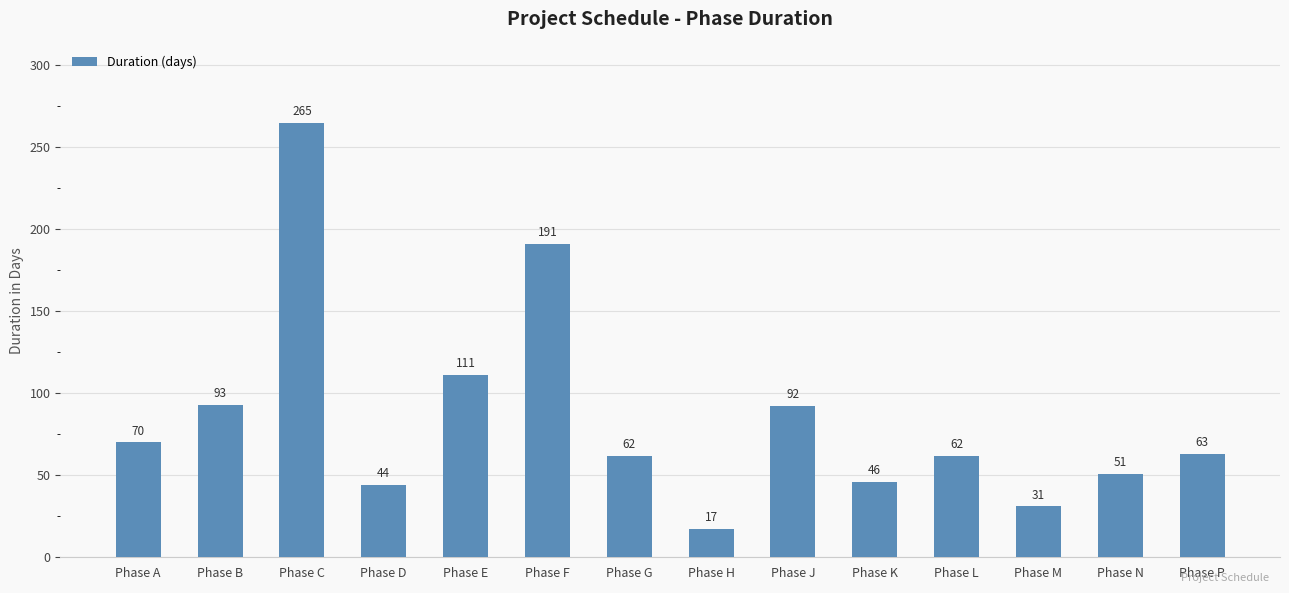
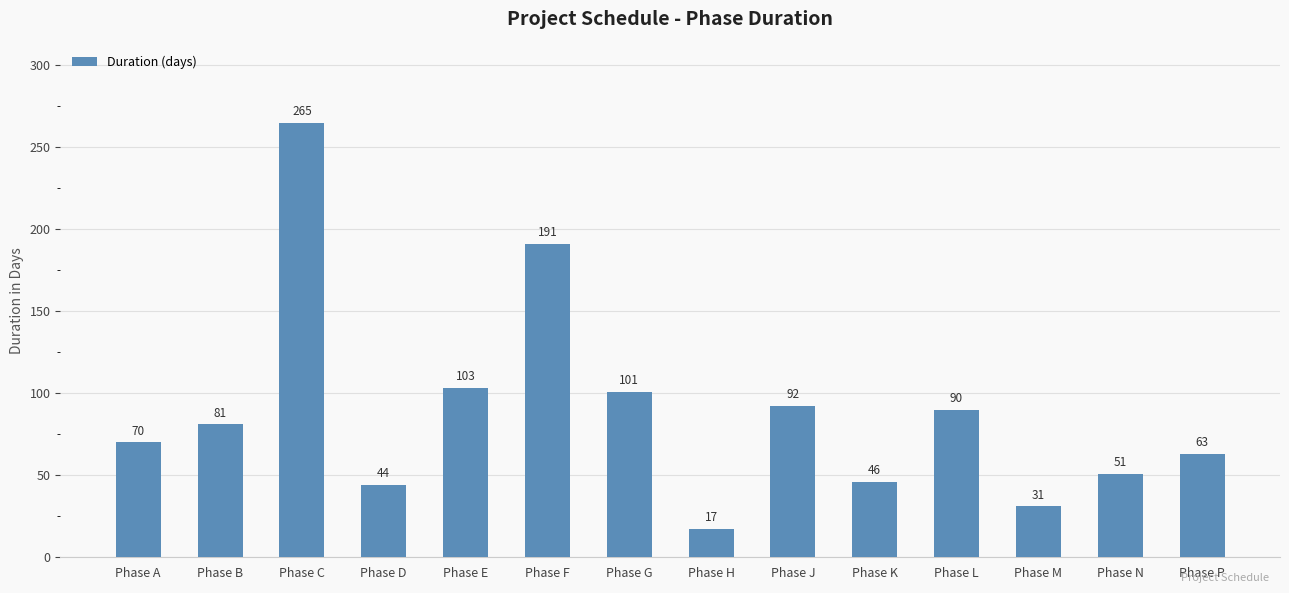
Phase B: 93 -> 81
Phase E: 111 -> 103
Phase G: 62 -> 101
Phase L: 62 -> 90
